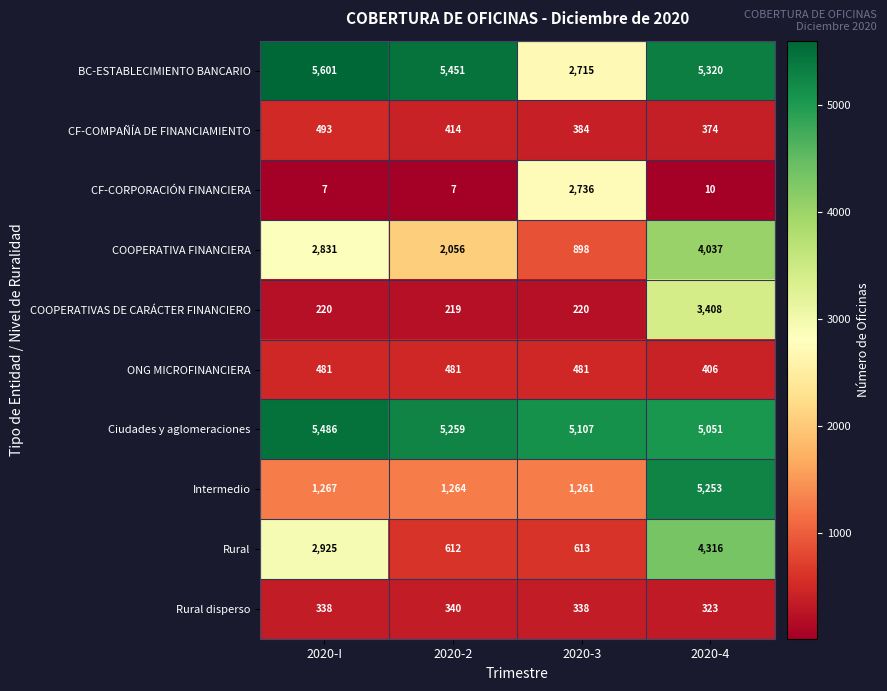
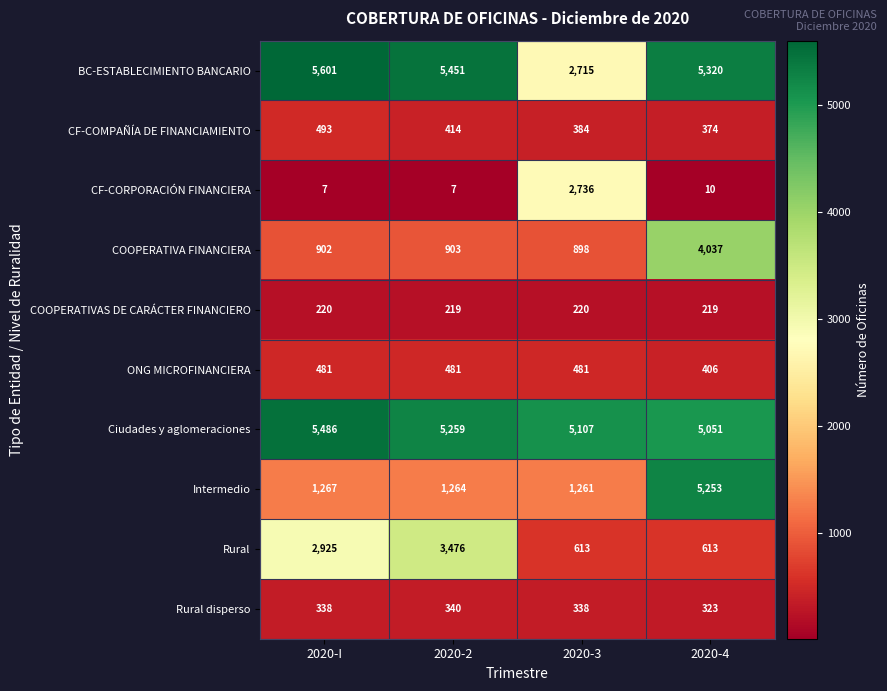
COOPERATIVA FINANCIERA, 2020-I: 2,831 -> 902
COOPERATIVA FINANCIERA, 2020-2: 2,056 -> 903
COOPERATIVAS DE CARÁCTER FINANCIERO, 2020-4: 3,408 -> 219
Rural, 2020-2: 612 -> 3,476
Rural, 2020-4: 4,316 -> 613
